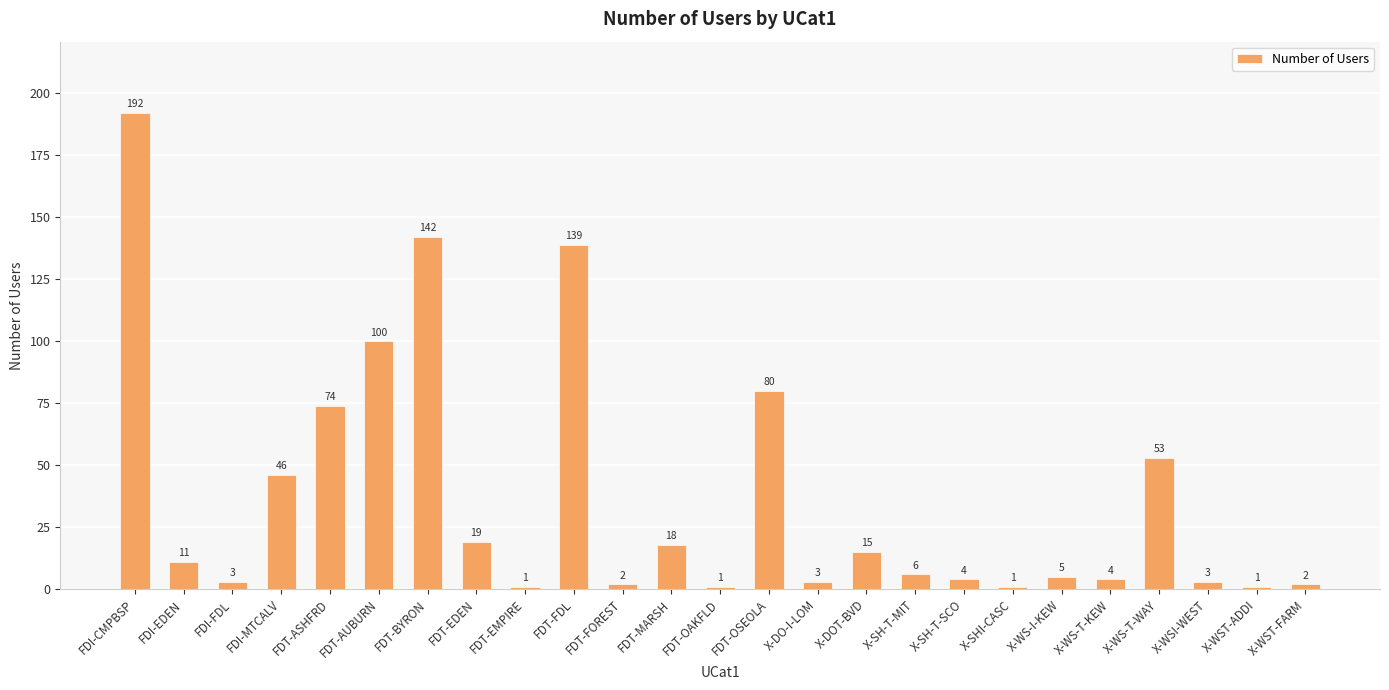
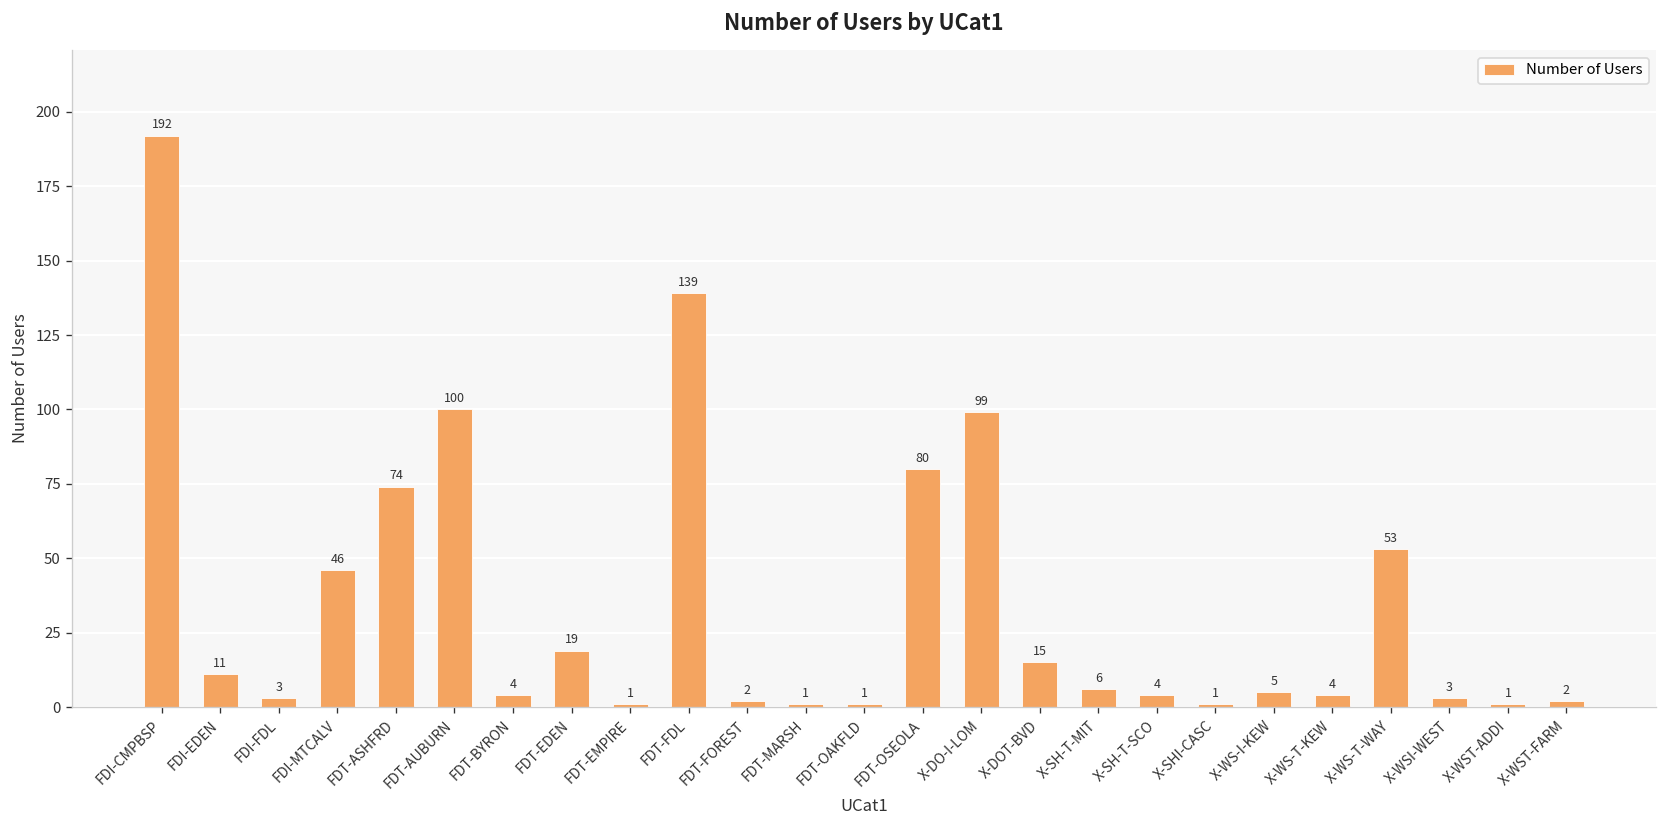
FDT-BYRON: 142 -> 4
FDT-MARSH: 18 -> 1
X-DO-I-LOM: 3 -> 99
